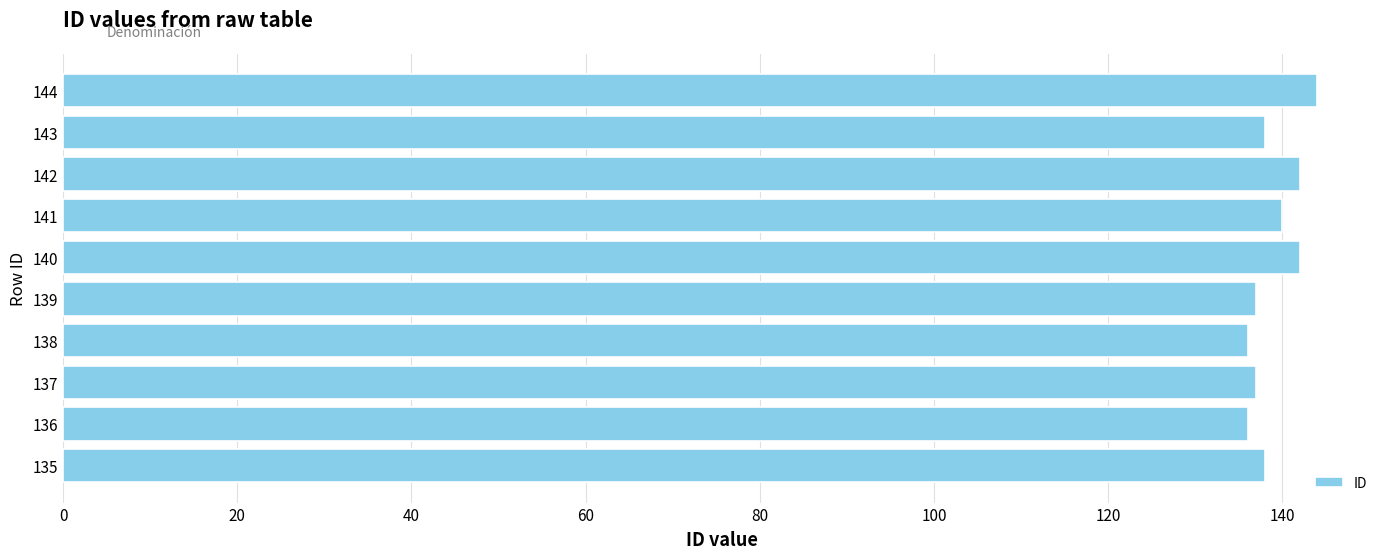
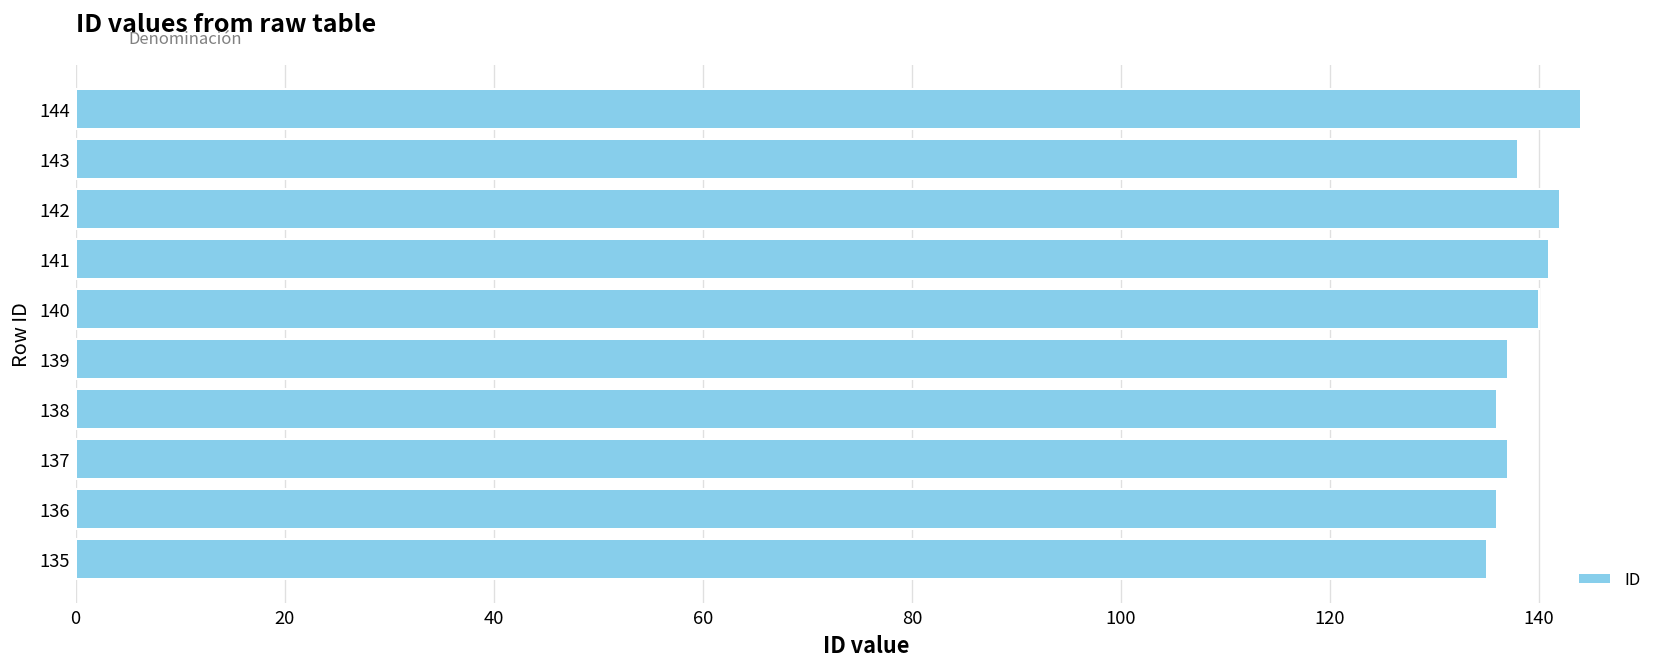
141: 140 -> 141
140: 142 -> 140
135: 138 -> 135
